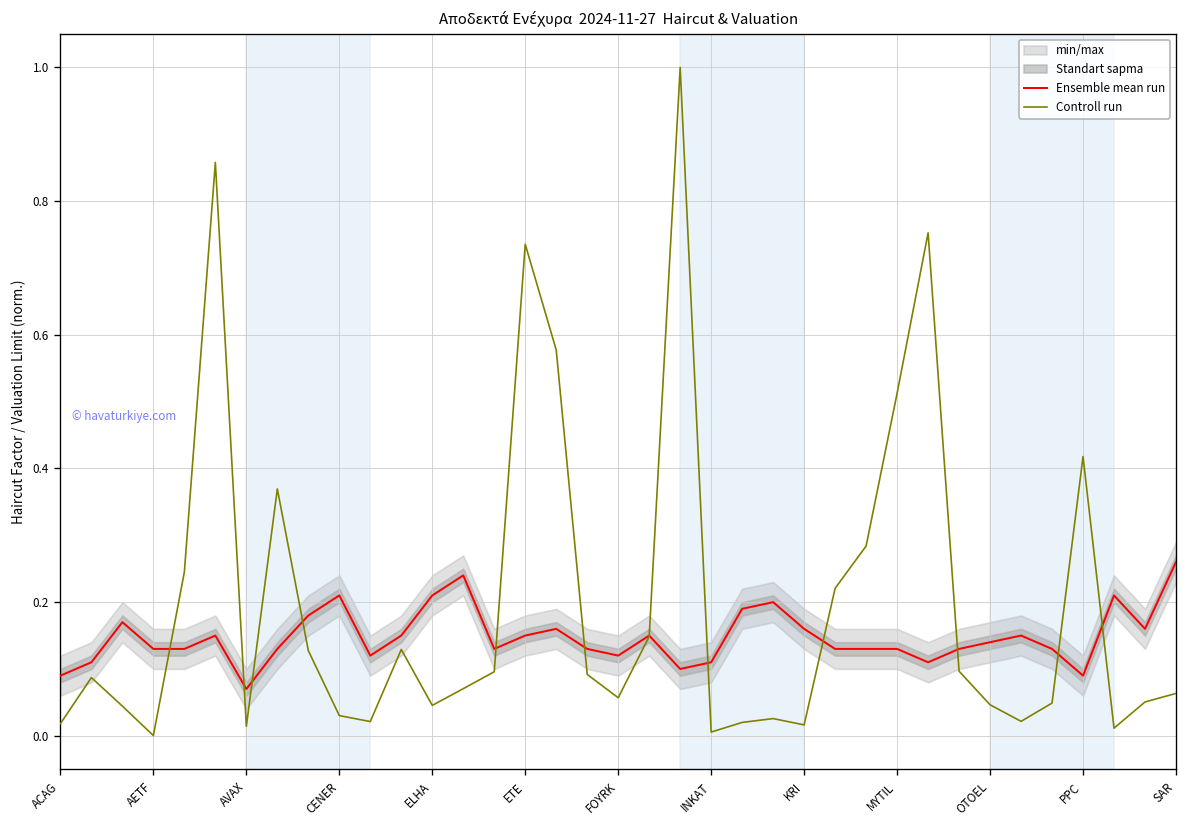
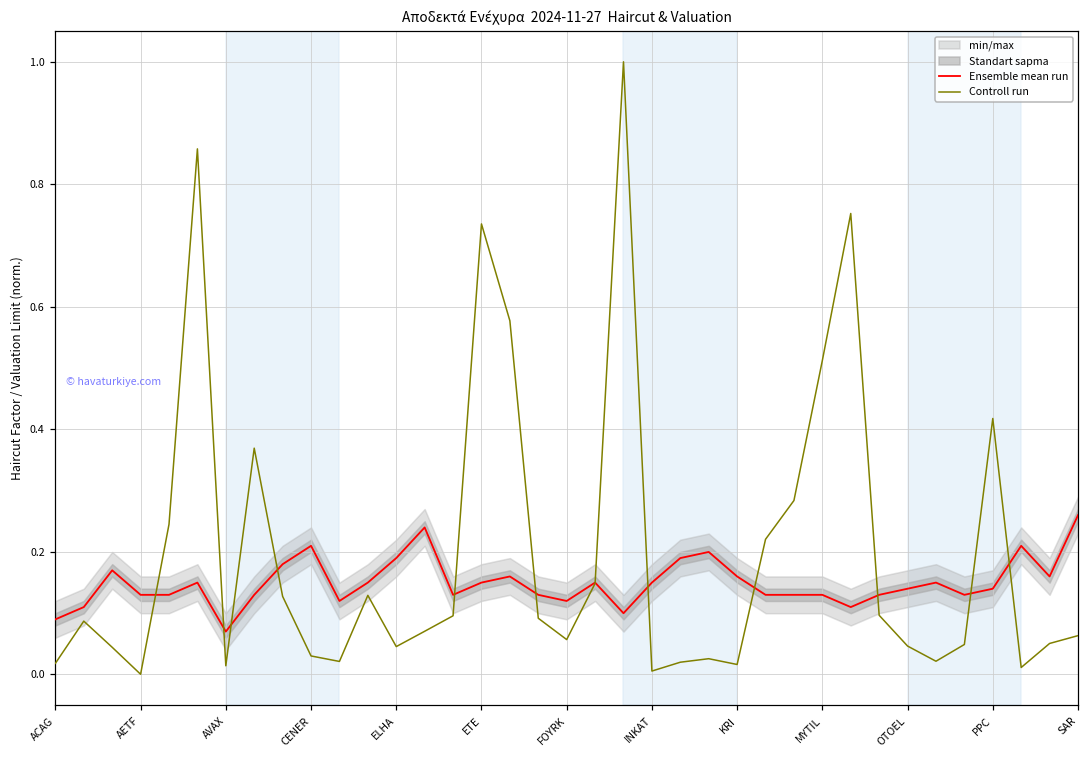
Ensemble mean run, ELHA: 0.21 -> 0.19
Ensemble mean run, INKAT: 0.11 -> 0.15
Ensemble mean run, PPC: 0.09 -> 0.14
